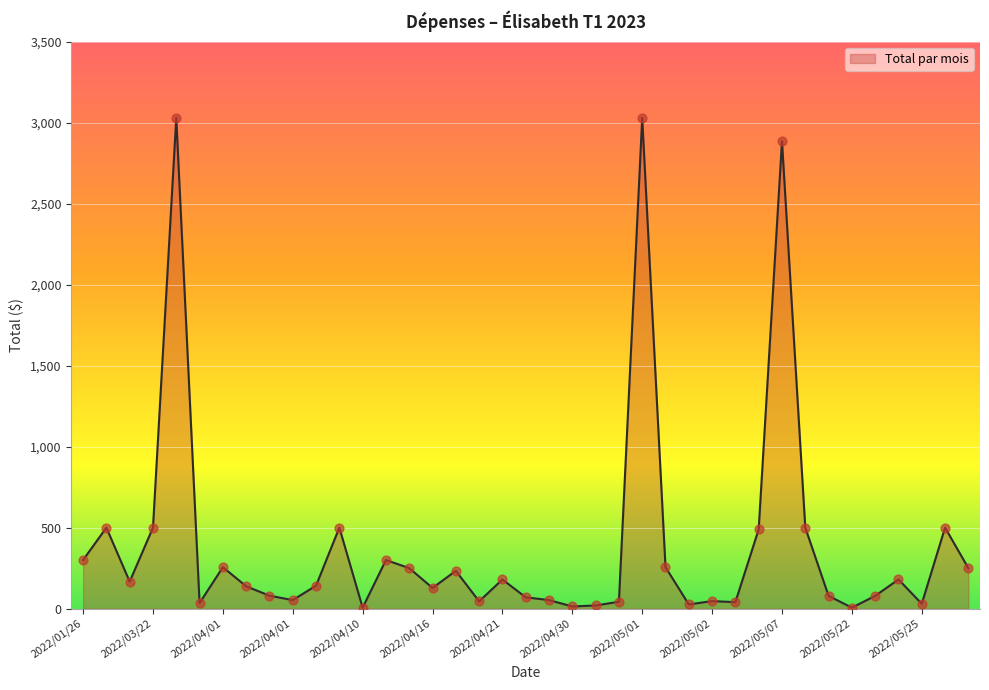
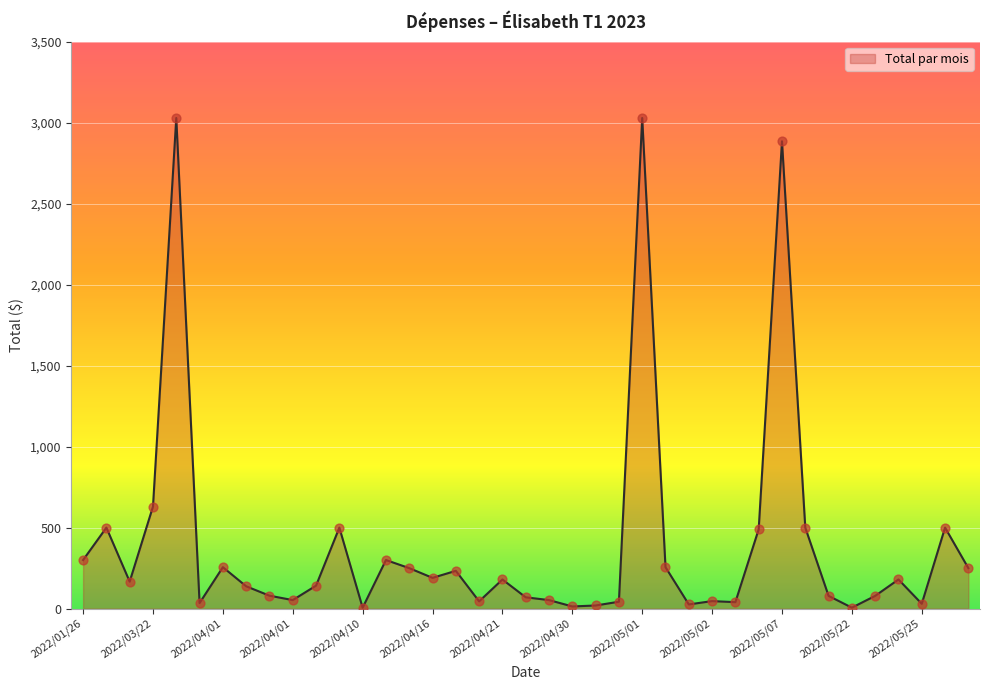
2022/03/22: 500 -> 630
2022/04/16: 130 -> 190
